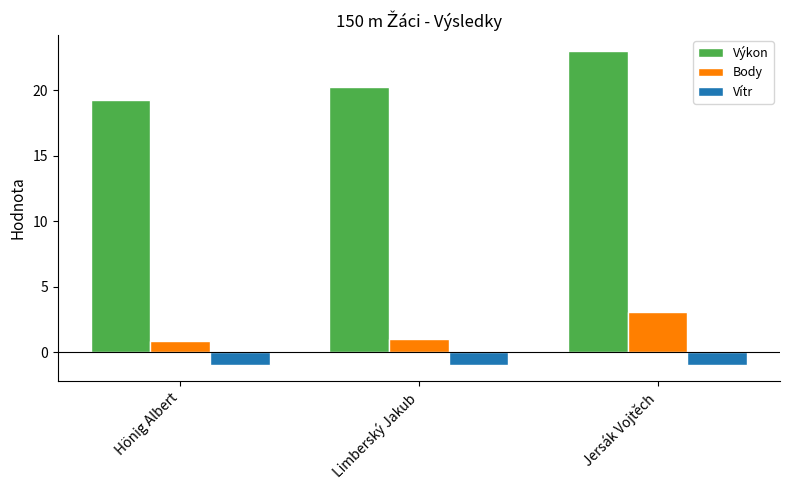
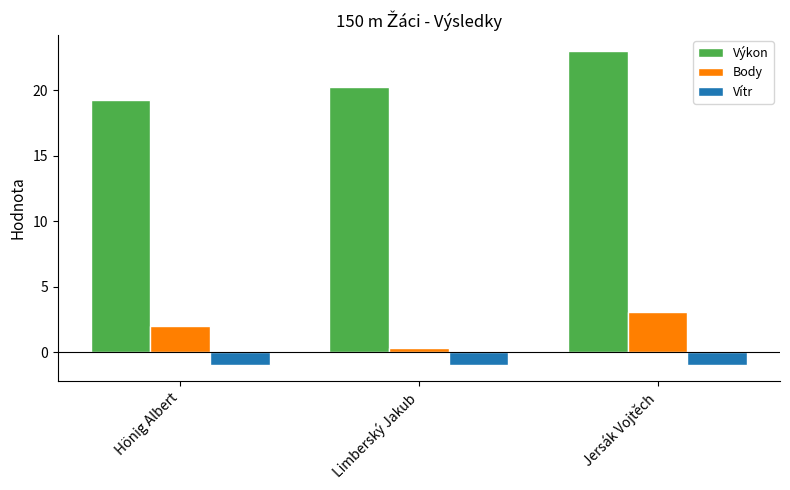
Body, Hönig Albert: 0.9 -> 2.0
Body, Limberský Jakub: 1.0 -> 0.3
